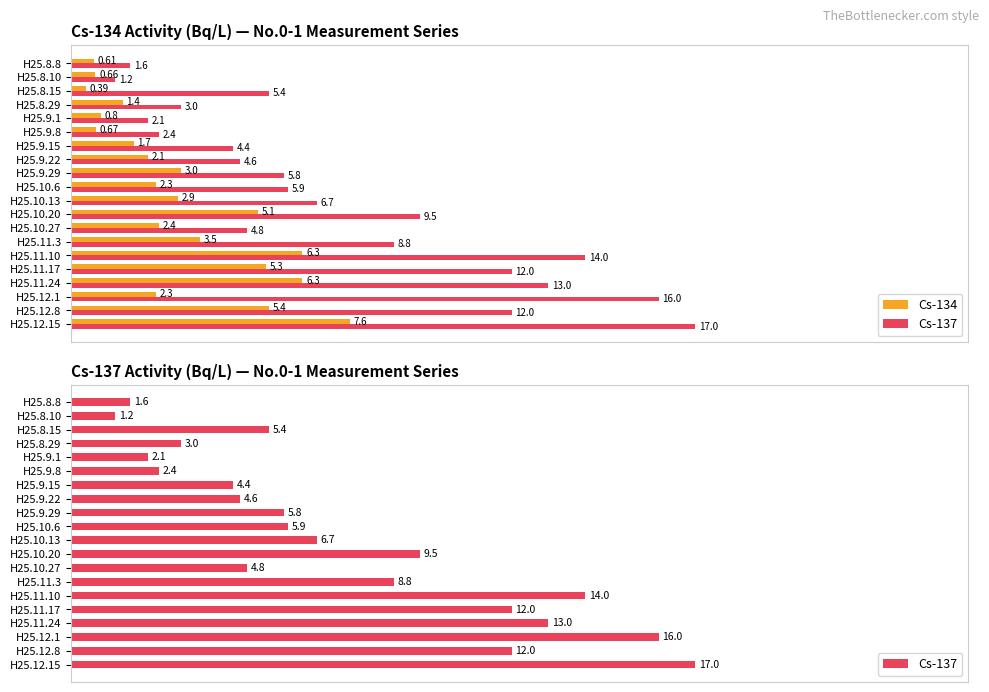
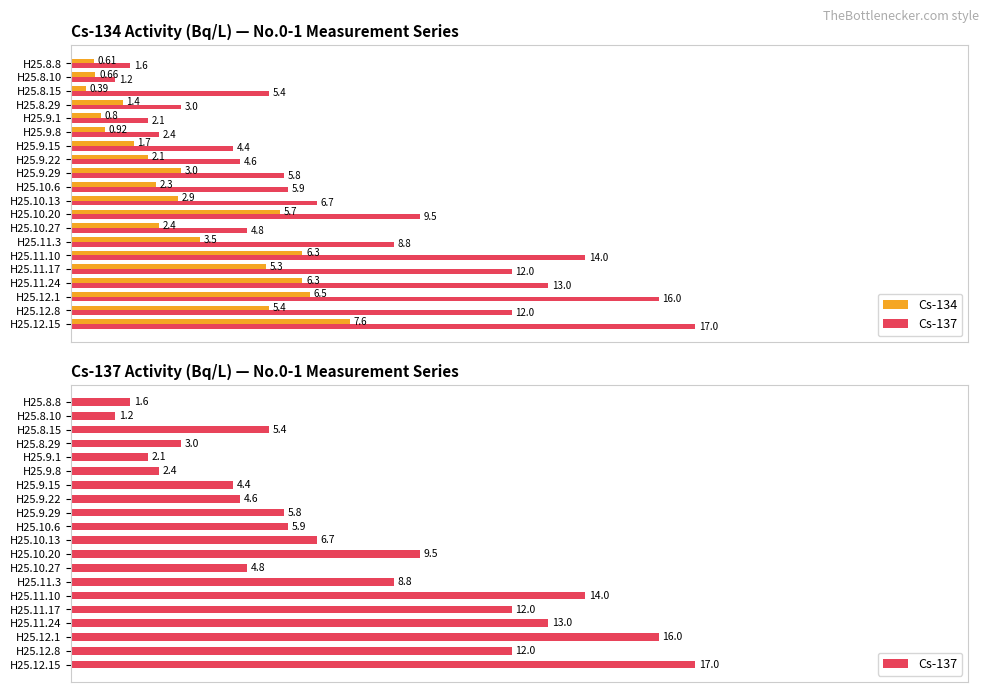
Cs-134 Activity (Bq/L) — No.0-1 Measurement Series, Cs-134, H25.9.8: 0.67 -> 0.92
Cs-134 Activity (Bq/L) — No.0-1 Measurement Series, Cs-134, H25.10.20: 5.1 -> 5.7
Cs-134 Activity (Bq/L) — No.0-1 Measurement Series, Cs-134, H25.12.1: 2.3 -> 6.5
